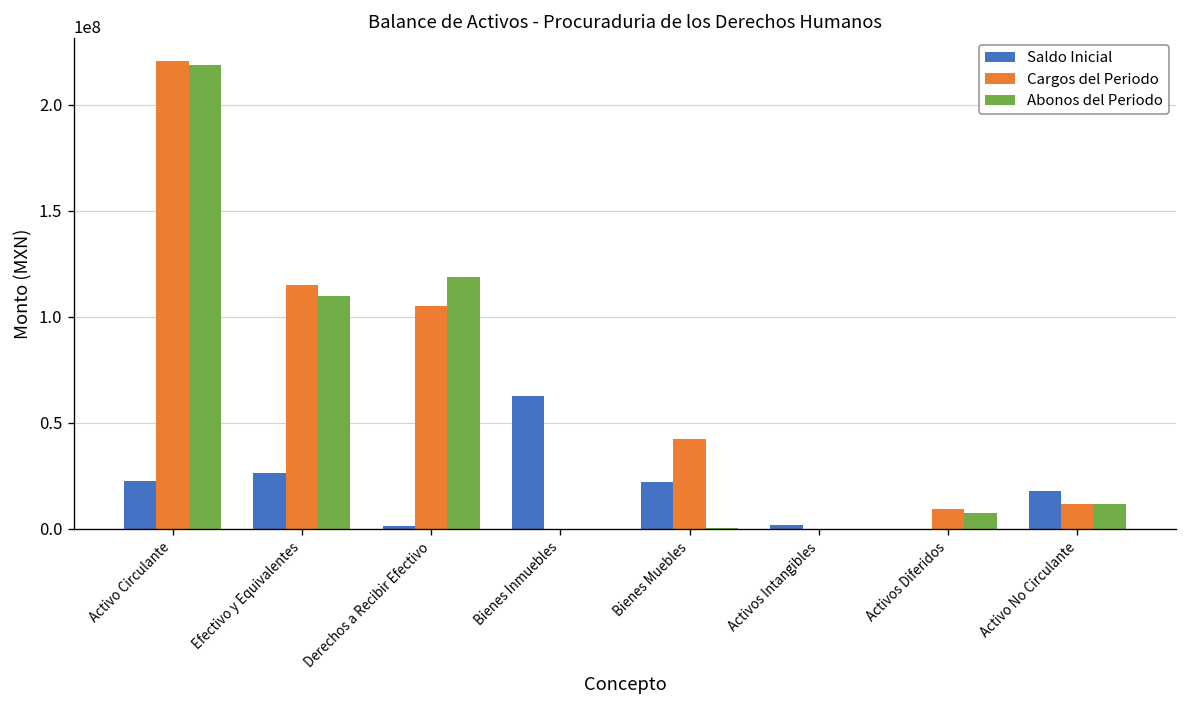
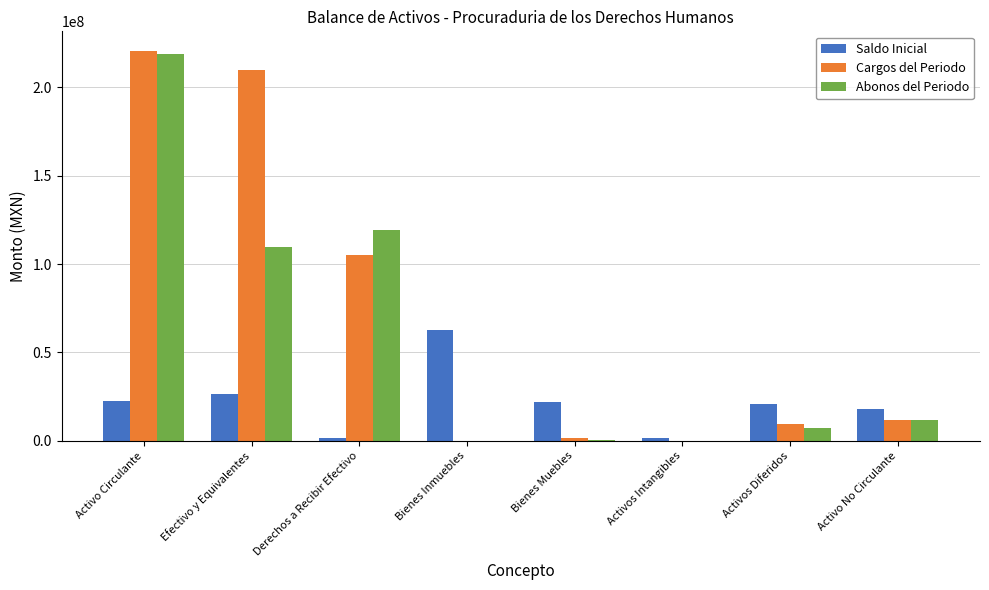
Cargos del Periodo, Efectivo y Equivalentes: 115000000 -> 210000000
Cargos del Periodo, Bienes Muebles: 42000000 -> 2000000
Saldo Inicial, Activos Diferidos: 0 -> 21000000
